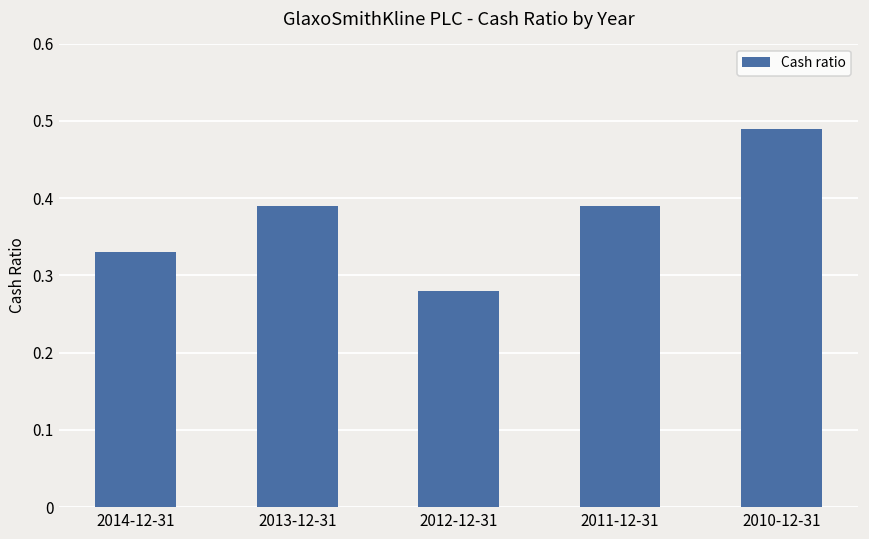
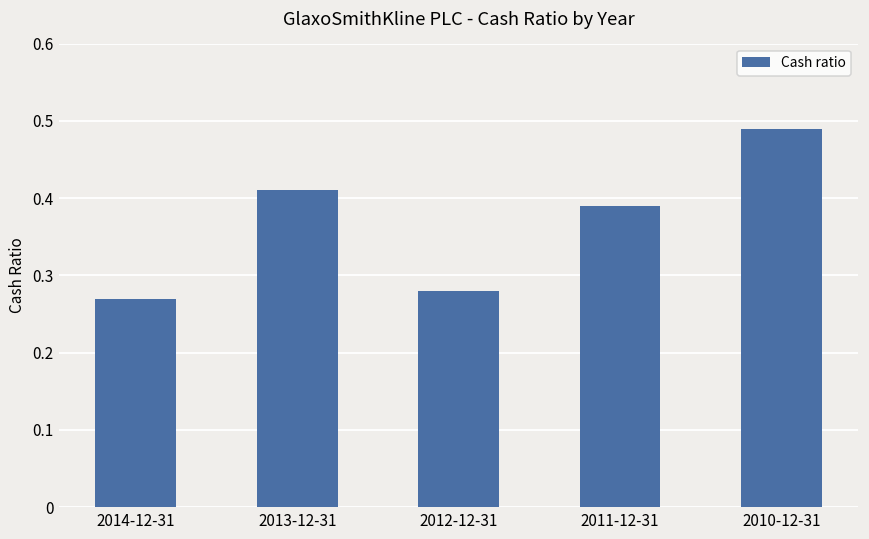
2014-12-31: 0.33 -> 0.27
2013-12-31: 0.39 -> 0.41
